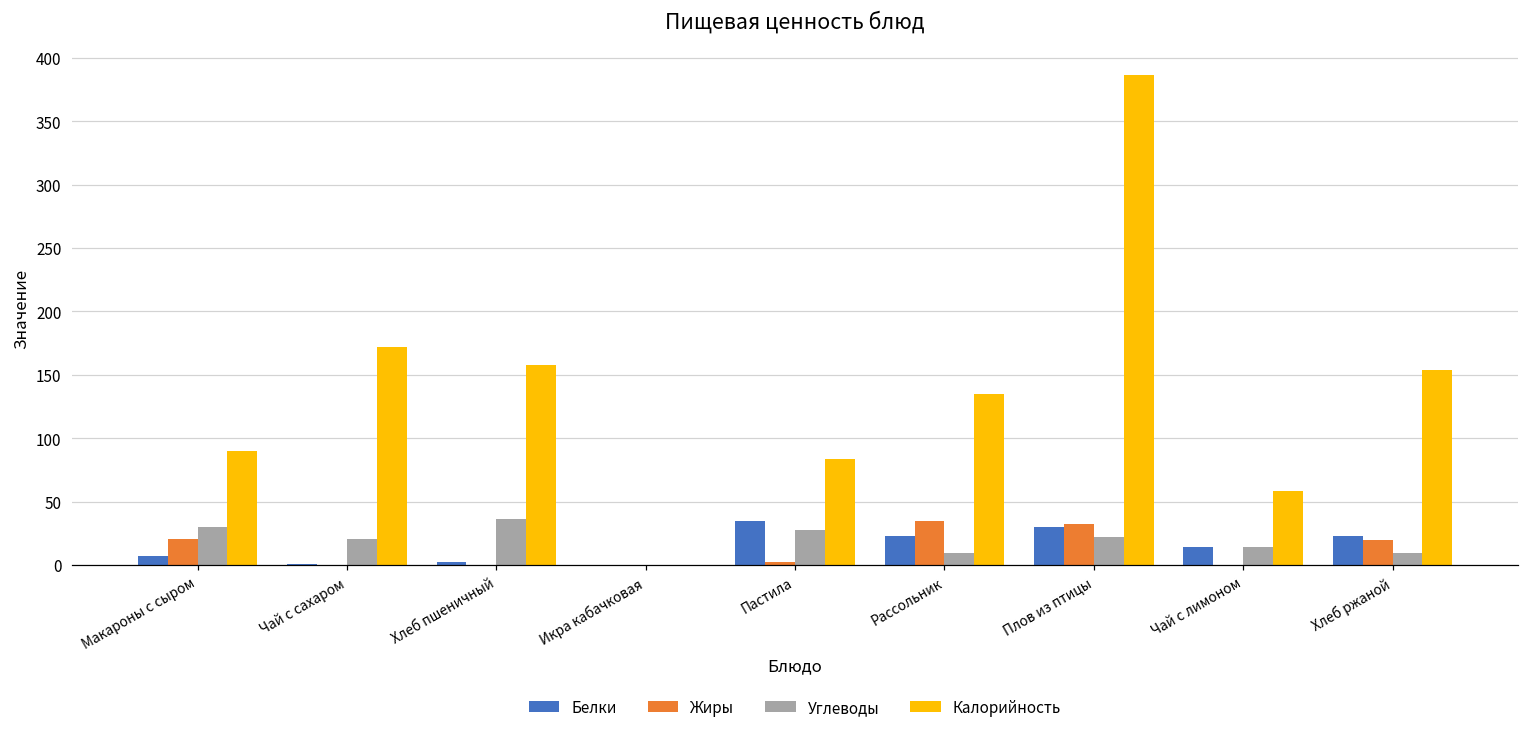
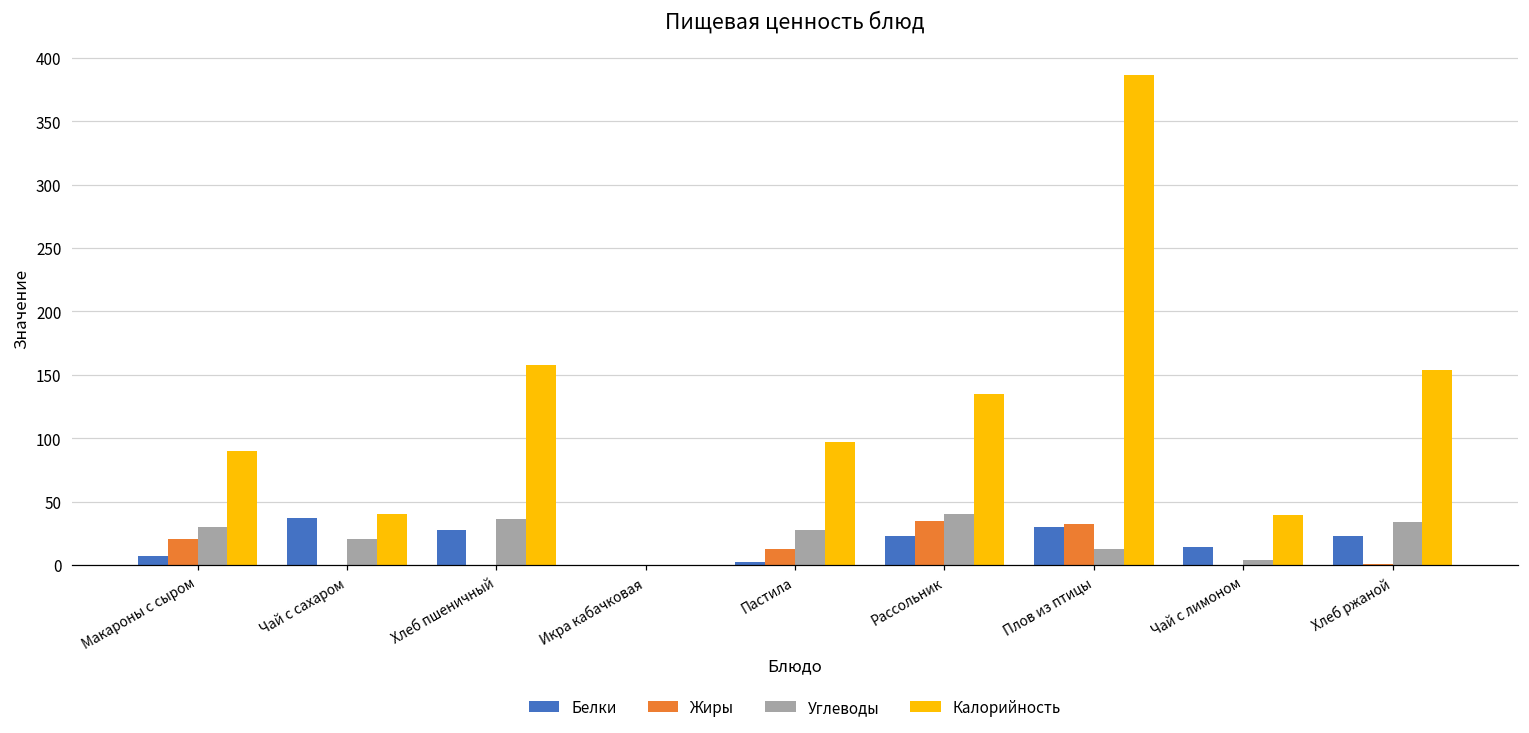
Белки, Чай с сахаром: 1 -> 37
Калорийность, Чай с сахаром: 172 -> 40
Белки, Хлеб пшеничный: 2 -> 28
Белки, Пастила: 35 -> 3
Жиры, Пастила: 2 -> 13
Калорийность, Пастила: 84 -> 97
Углеводы, Рассольник: 9 -> 41
Углеводы, Плов из птицы: 22 -> 13
Углеводы, Чай с лимоном: 14 -> 4
Калорийность, Чай с лимоном: 59 -> 39
Жиры, Хлеб ржаной: 20 -> 1
Углеводы, Хлеб ржаной: 9 -> 34
